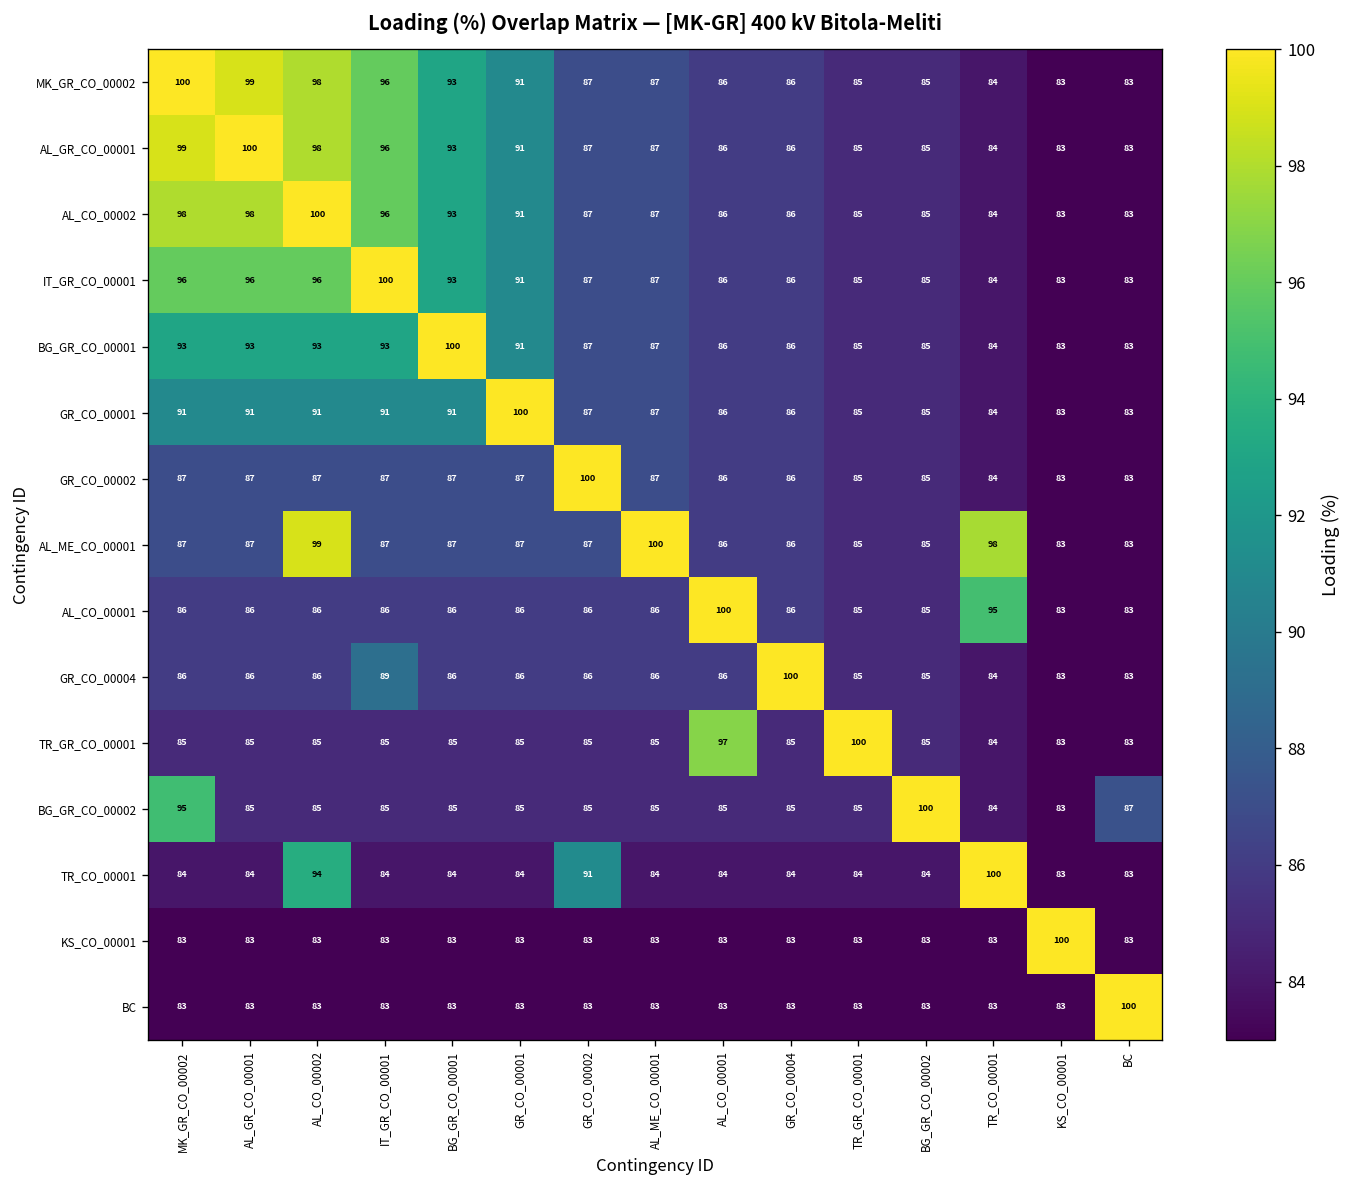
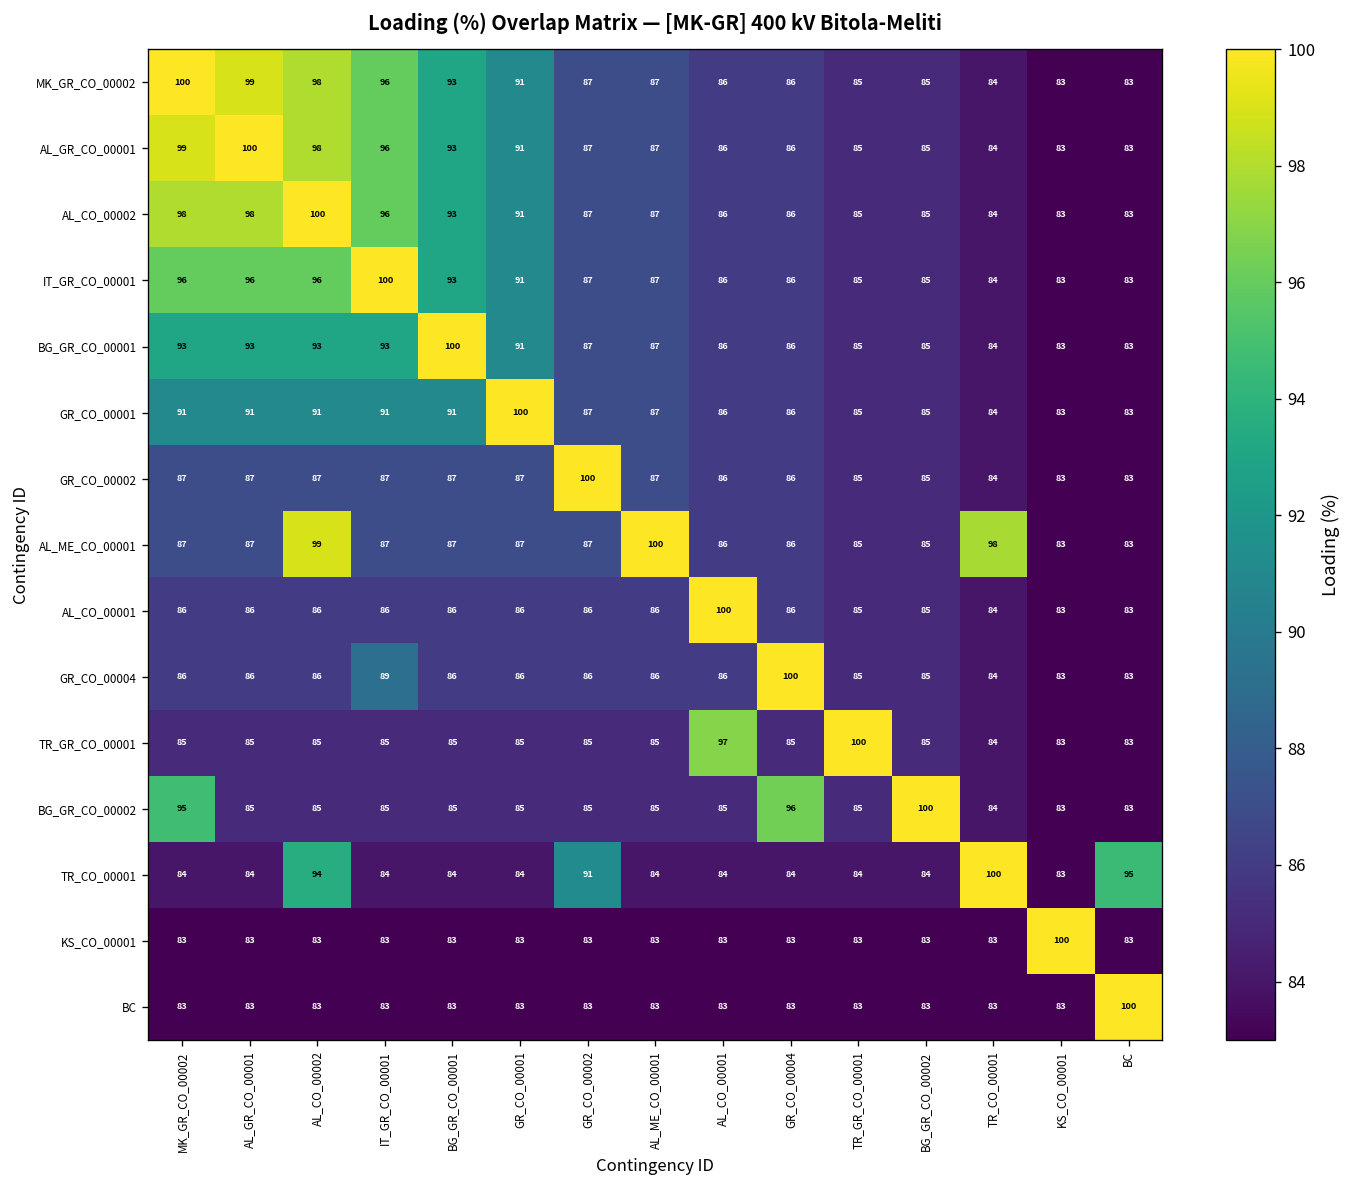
AL_CO_00001, TR_CO_00001: 95 -> 84
BG_GR_CO_00002, GR_CO_00004: 85 -> 96
BG_GR_CO_00002, BC: 87 -> 83
TR_CO_00001, BC: 83 -> 95
